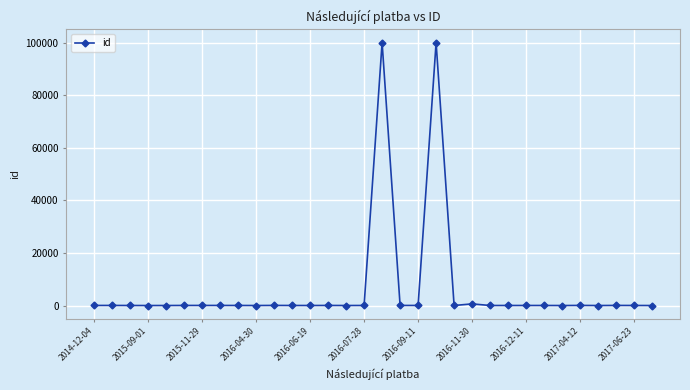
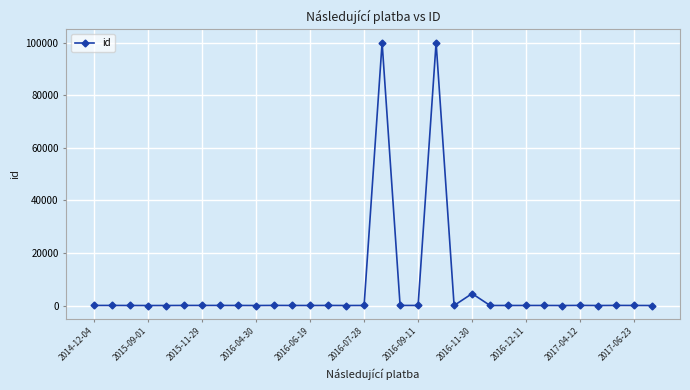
2016-11-30: 1000 -> 5000
